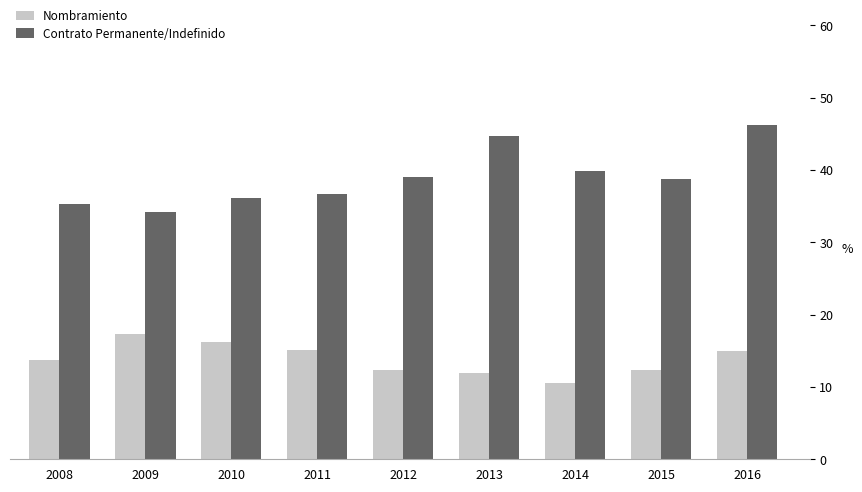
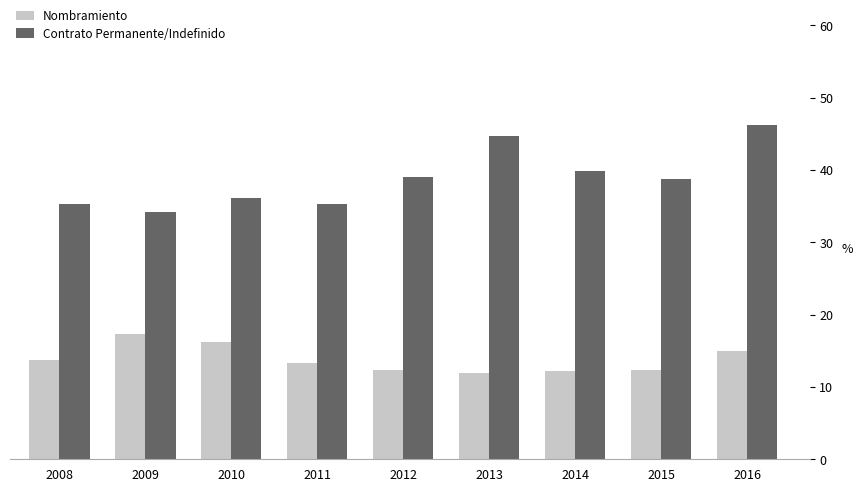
Nombramiento, 2011: 15 -> 13
Contrato Permanente/Indefinido, 2011: 37 -> 35
Nombramiento, 2014: 10 -> 12
